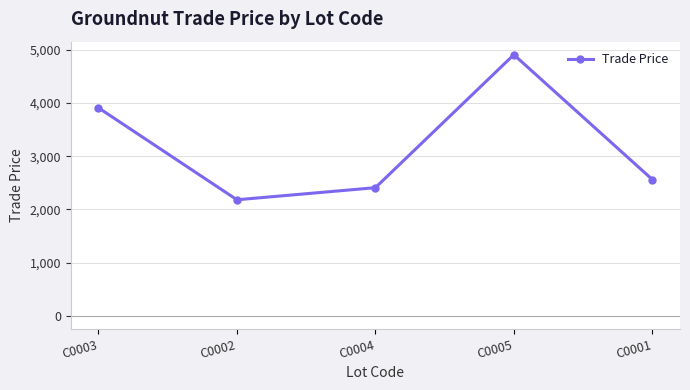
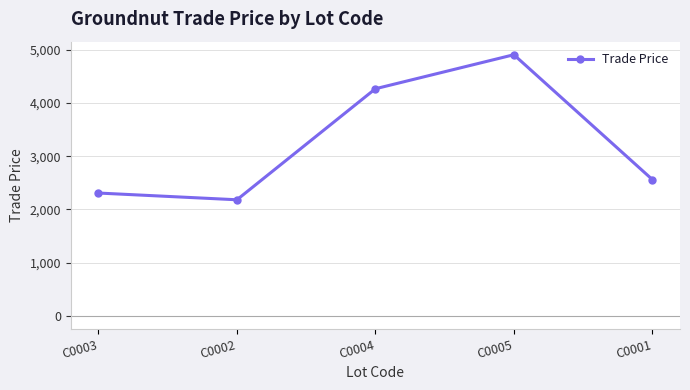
C0003: 3,900 -> 2,300
C0004: 2,400 -> 4,300
